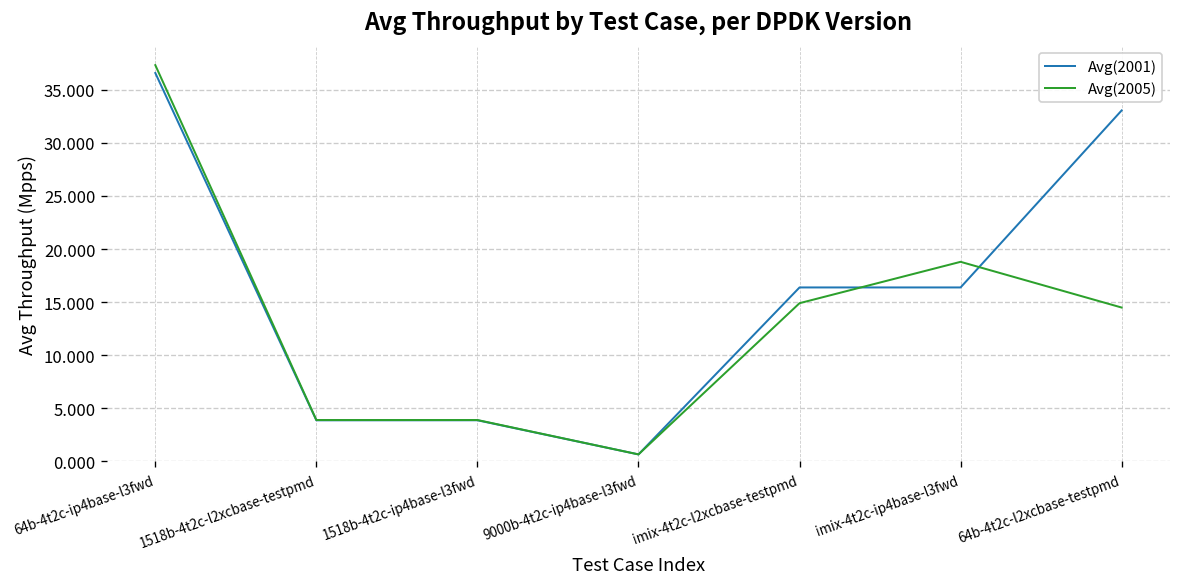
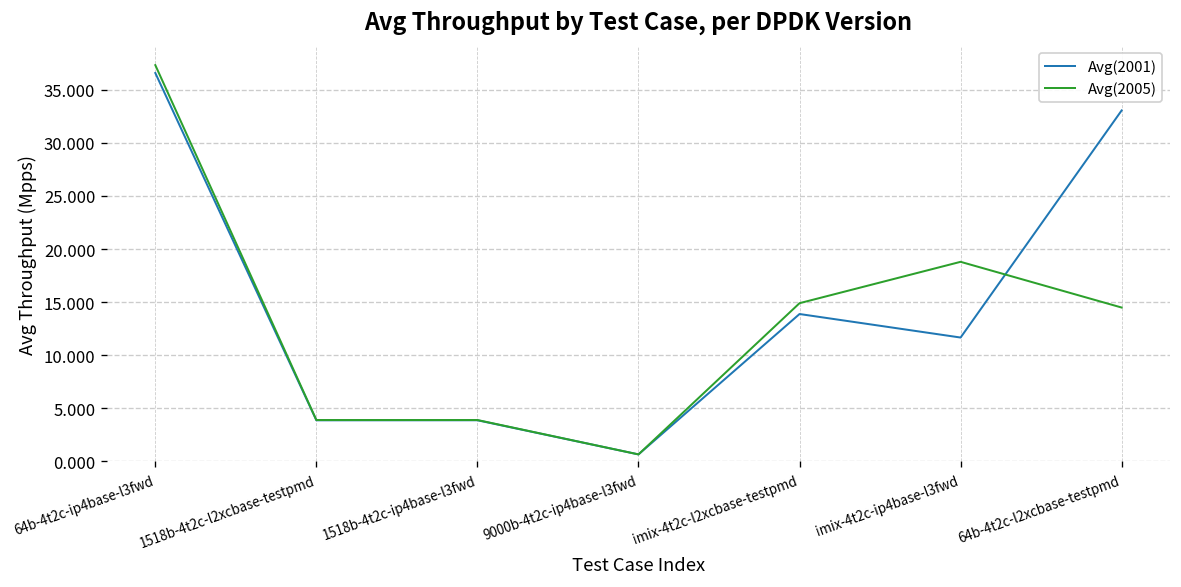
Avg(2001), imix-4t2c-l2xcbase-testpmd: 16 -> 14
Avg(2001), imix-4t2c-ip4base-l3fwd: 16 -> 12
